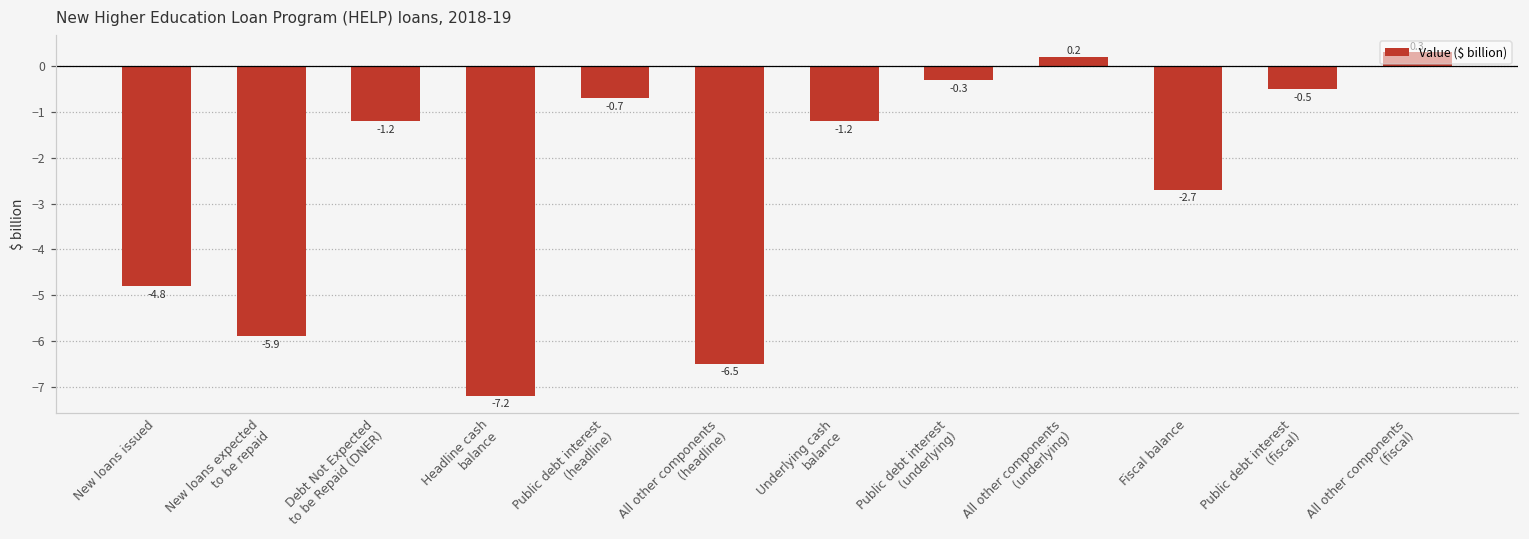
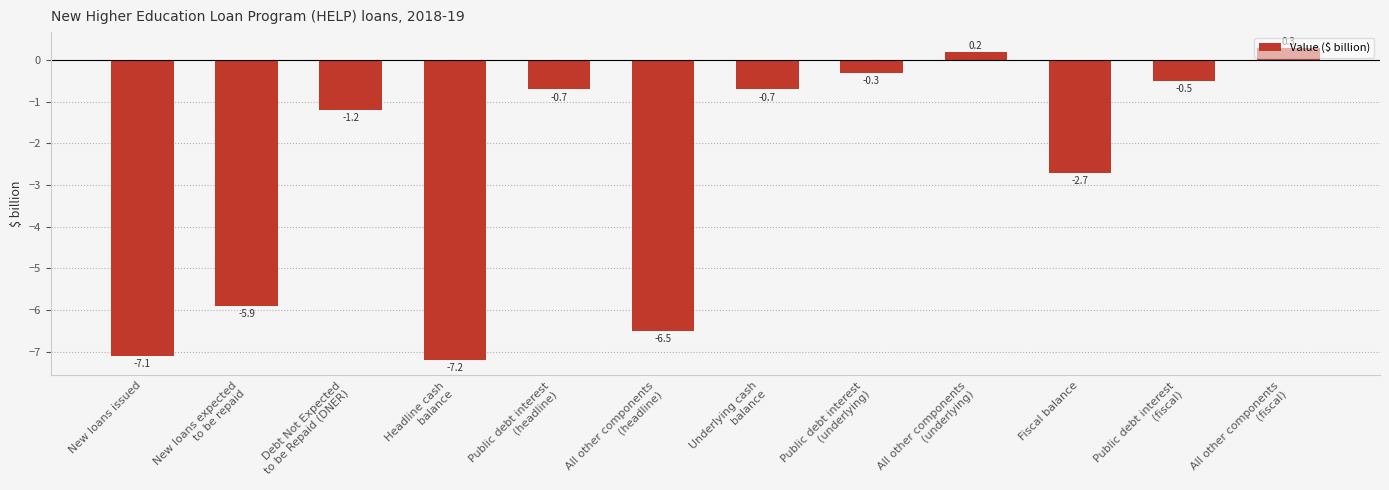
New loans issued: -4.8 -> -7.1
Underlying cash balance: -1.2 -> -0.7
